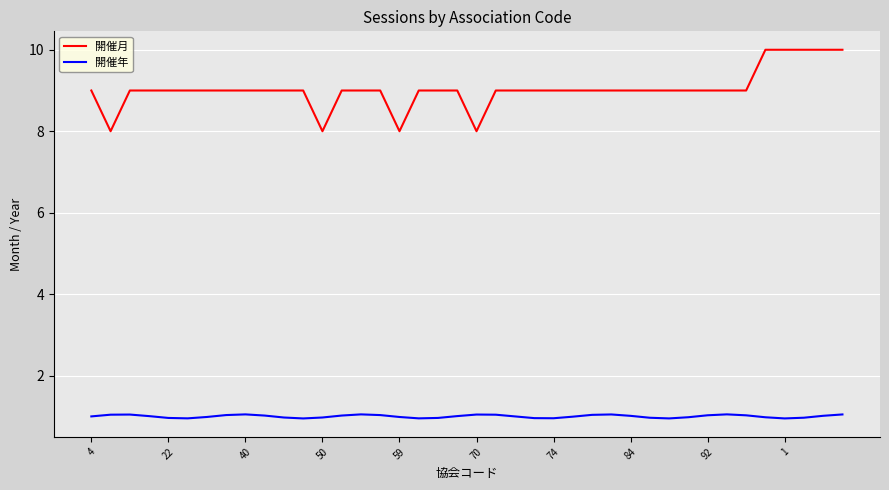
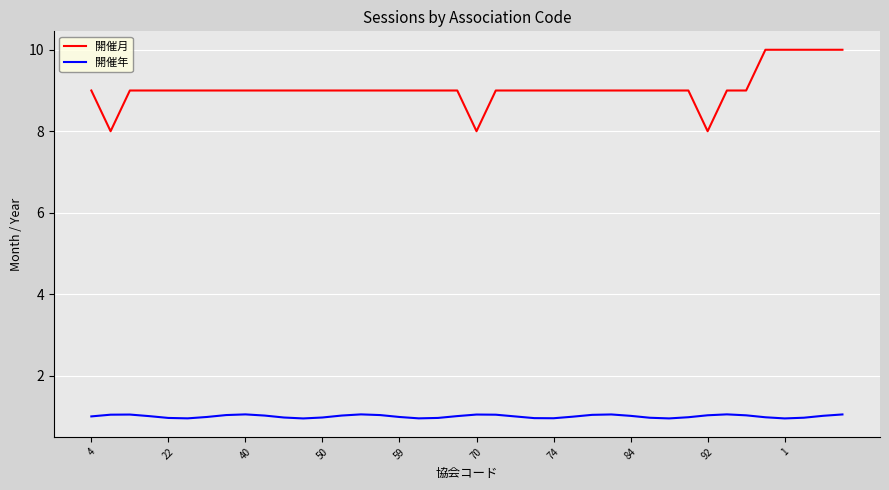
開催月, 50: 8 -> 9
開催月, 59: 8 -> 9
開催月, 92: 9 -> 8
